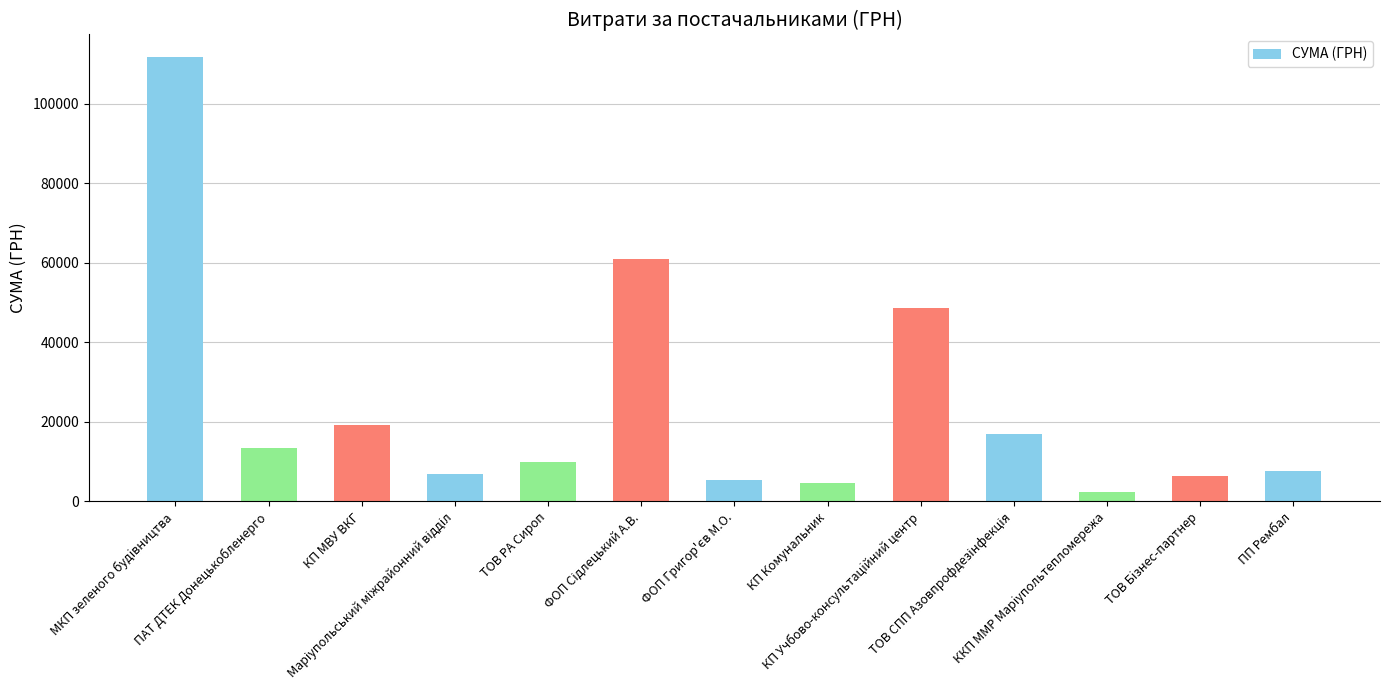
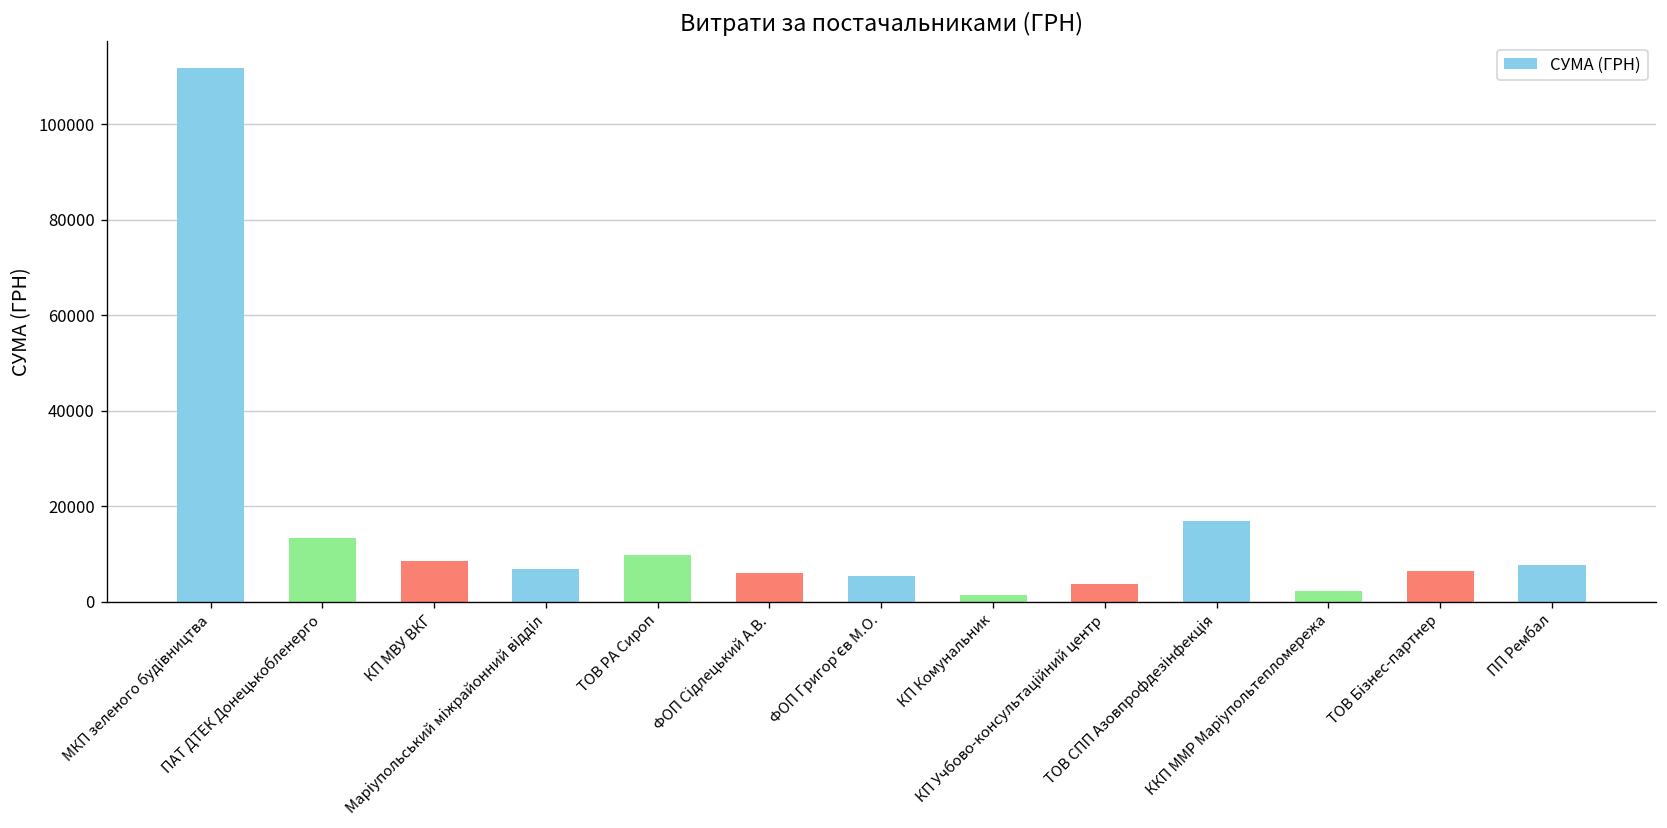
КП МВУ ВКГ: 19000 -> 8000
ФОП Сідлецький А.В.: 61000 -> 6000
КП Комунальник: 5000 -> 1000
КП Учбово-консультацiйний центр: 49000 -> 4000
